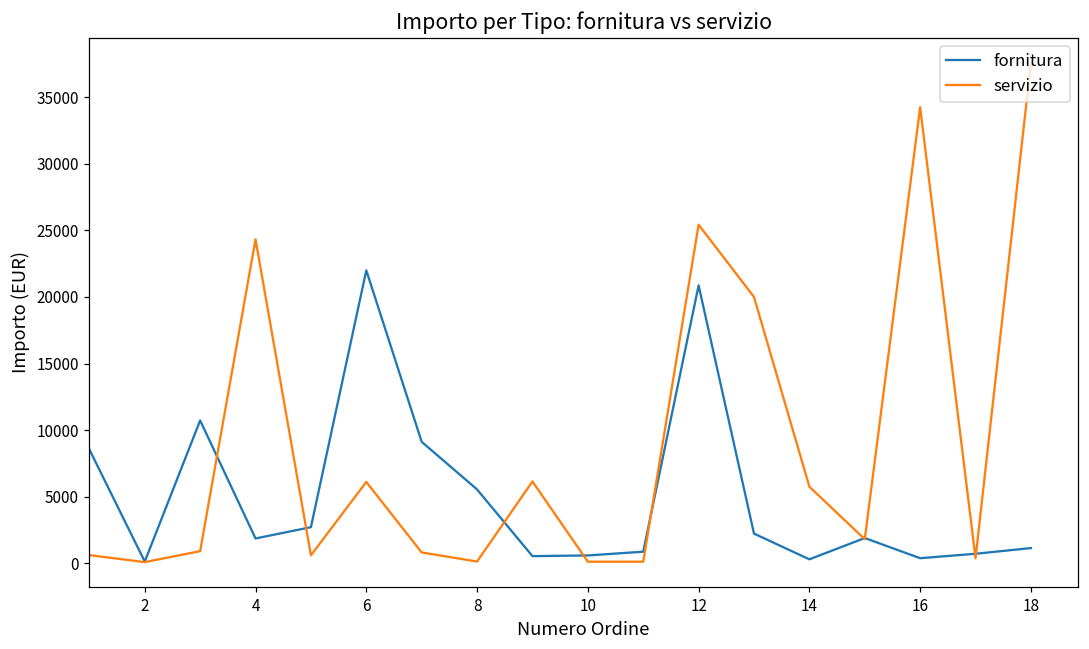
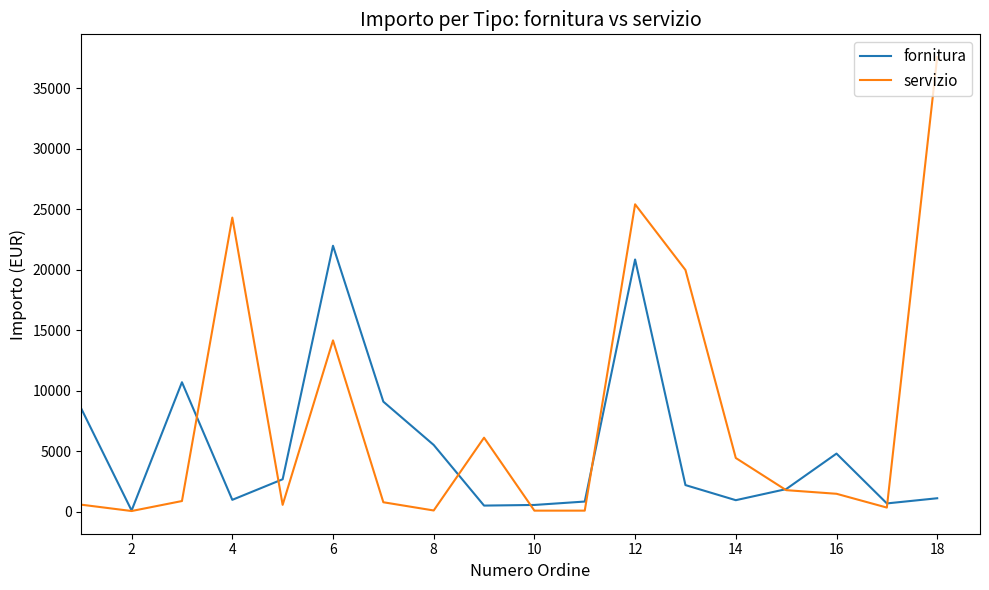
fornitura, 4: 1900 -> 1000
servizio, 6: 6100 -> 14200
fornitura, 14: 300 -> 1000
servizio, 14: 5700 -> 4500
fornitura, 16: 400 -> 4800
servizio, 16: 34300 -> 1500
